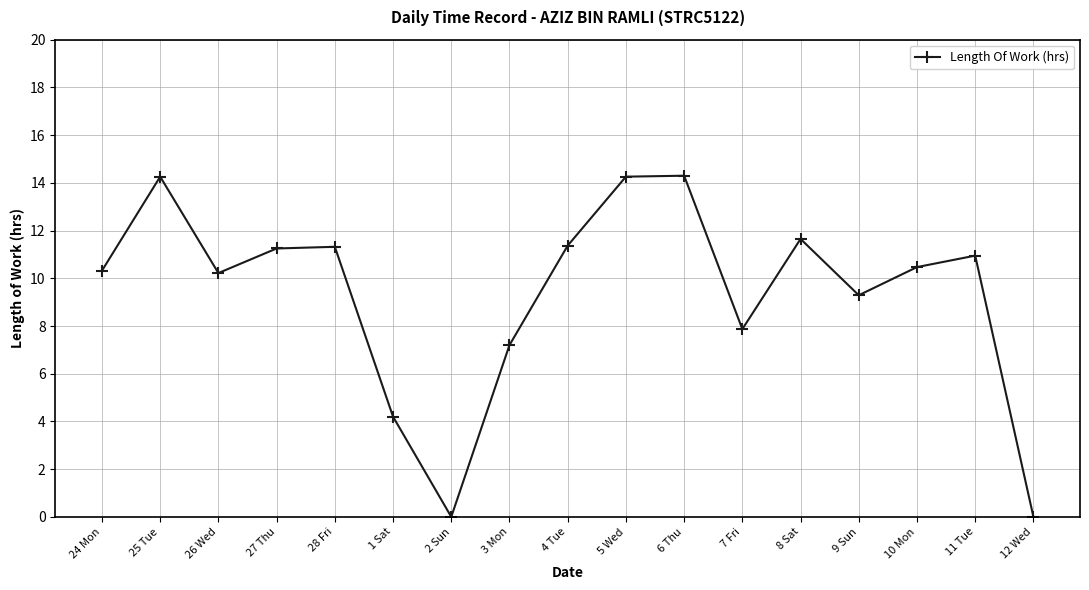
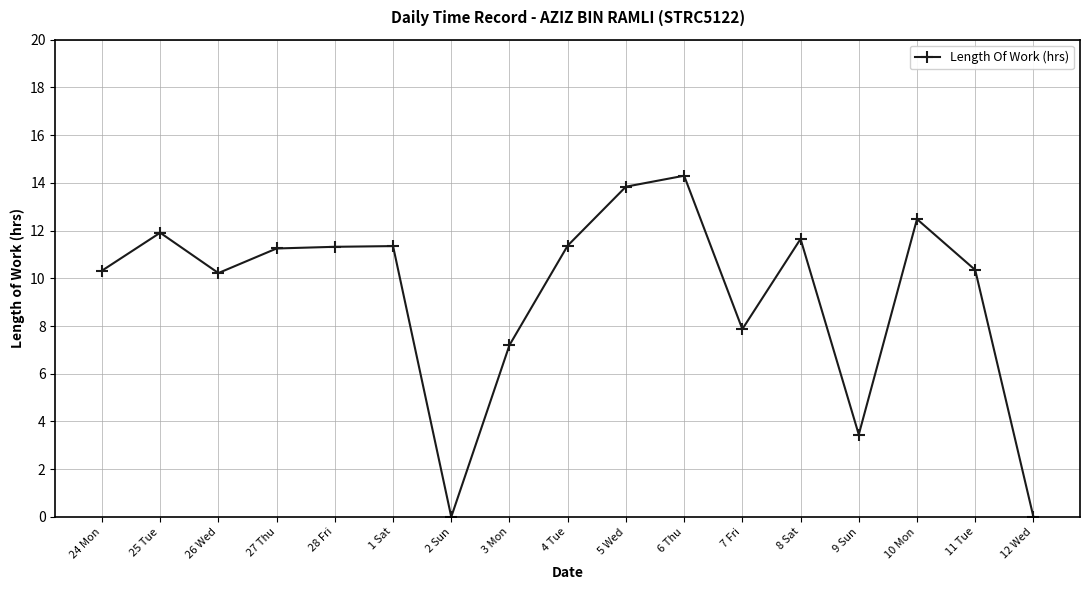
25 Tue: 14.3 -> 11.9
1 Sat: 4.2 -> 11.4
5 Wed: 14.3 -> 13.8
9 Sun: 9.3 -> 3.5
10 Mon: 10.5 -> 12.5
11 Tue: 11.0 -> 10.4
